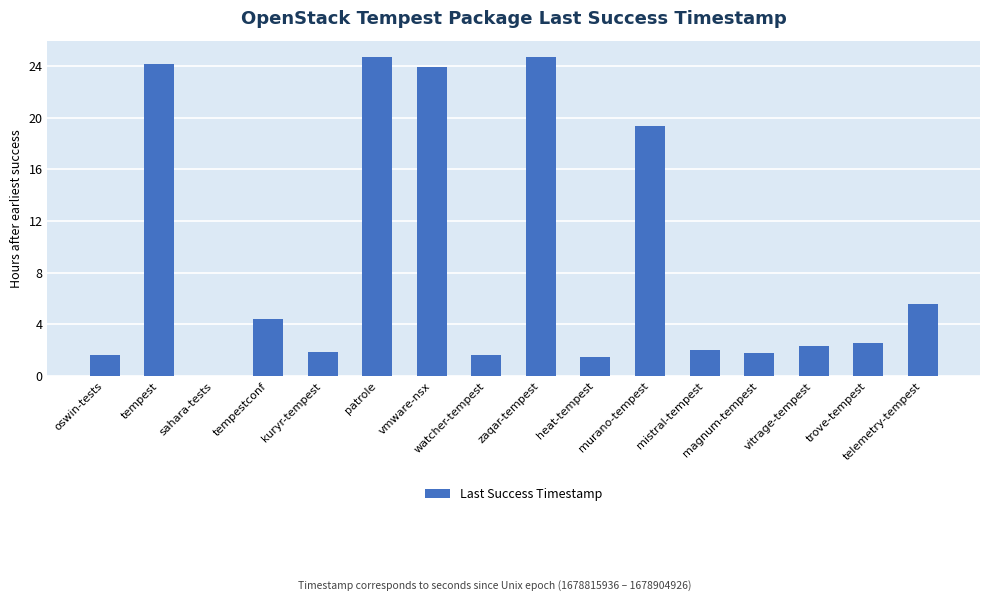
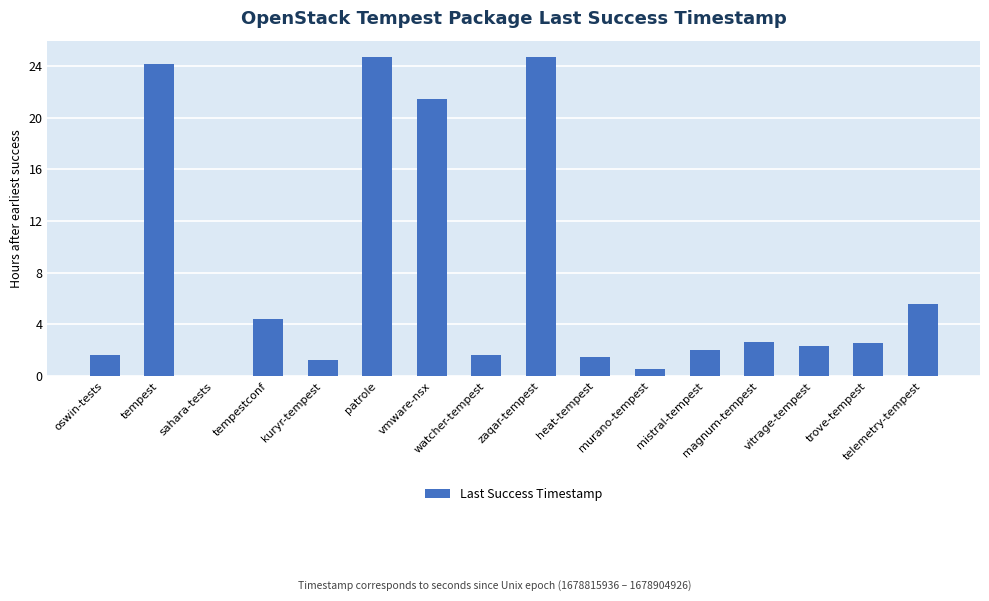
kuryr-tempest: 1.8 -> 1.2
vmware-nsx: 23.9 -> 21.5
murano-tempest: 19.4 -> 0.5
magnum-tempest: 1.8 -> 2.6
